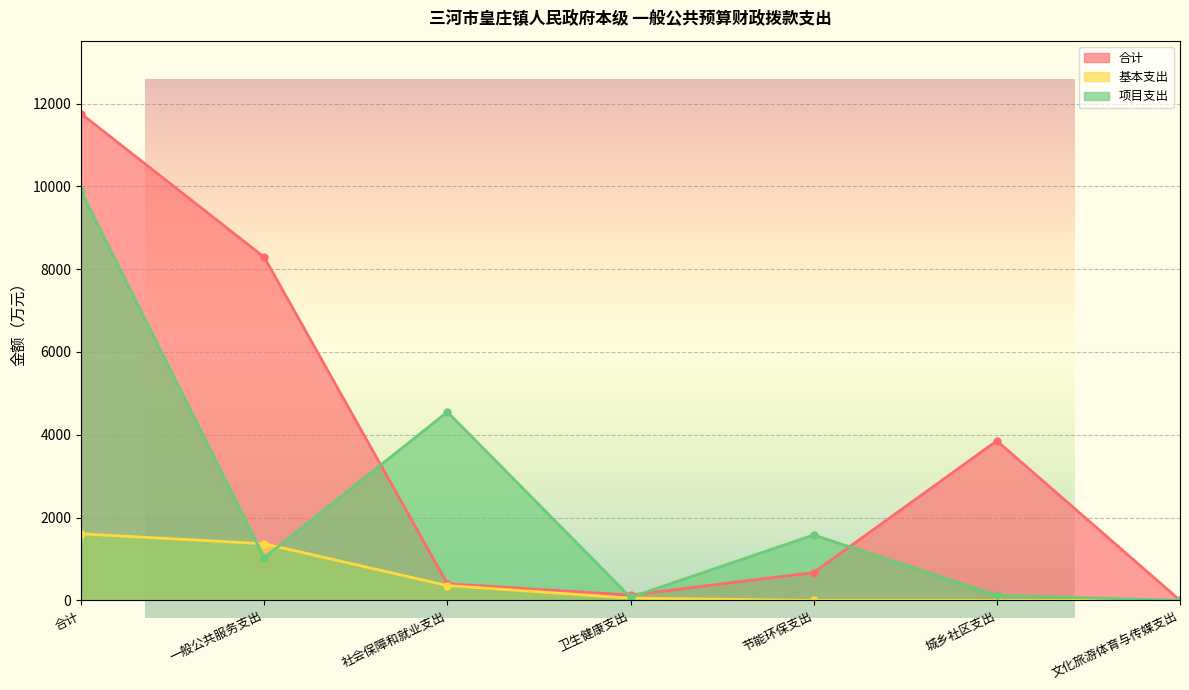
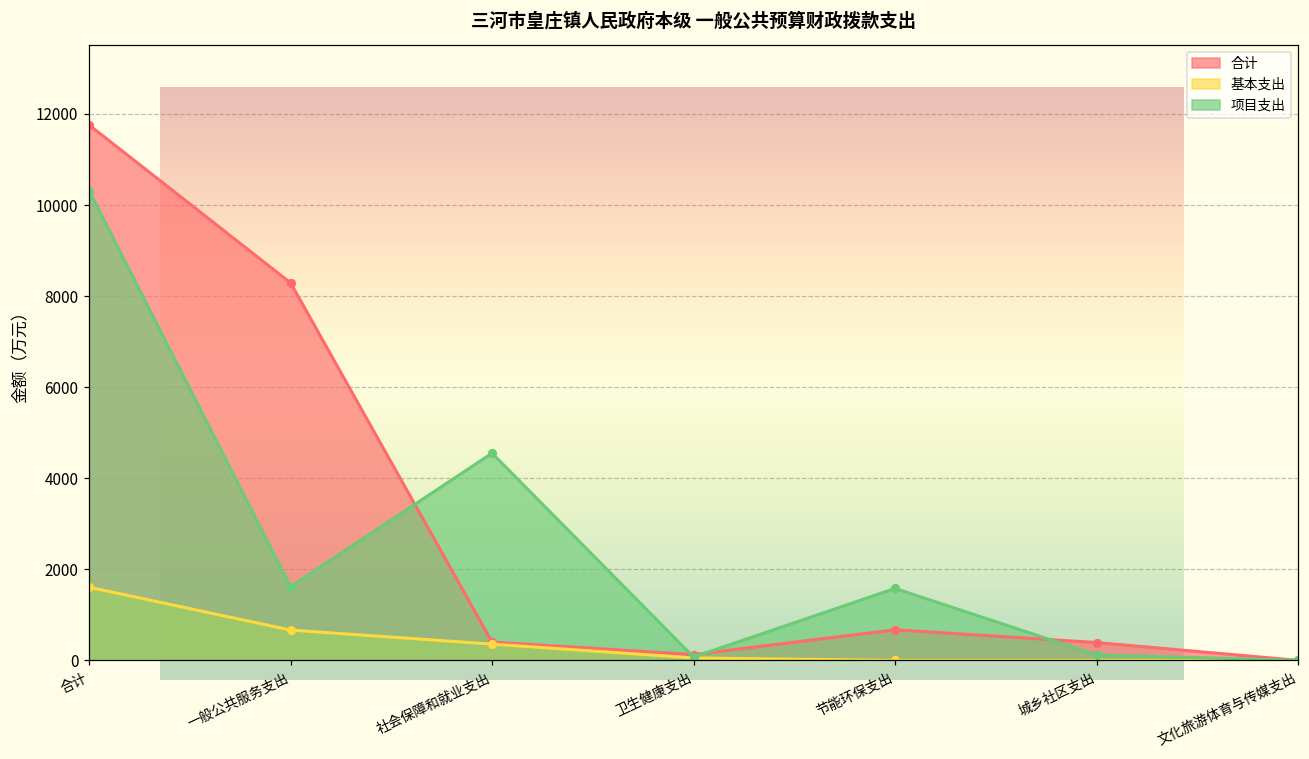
项目支出, 合计: 9900 -> 10300
基本支出, 一般公共服务支出: 1400 -> 700
项目支出, 一般公共服务支出: 1000 -> 1600
合计, 城乡社区支出: 3900 -> 400
